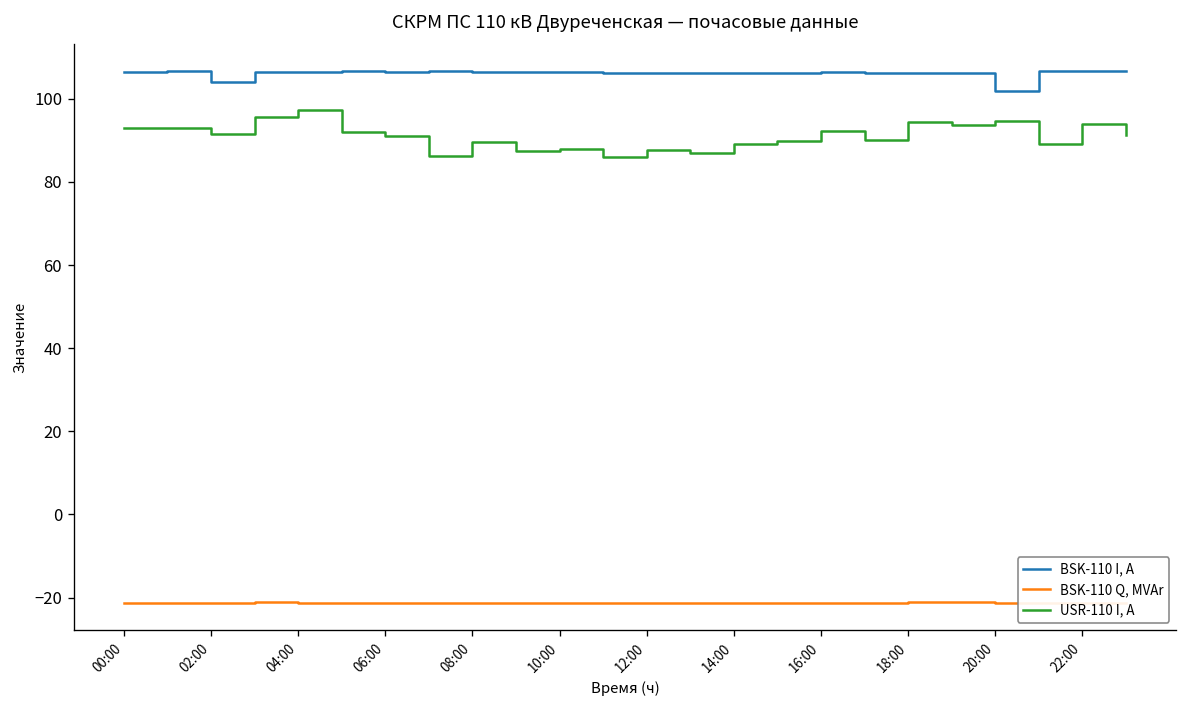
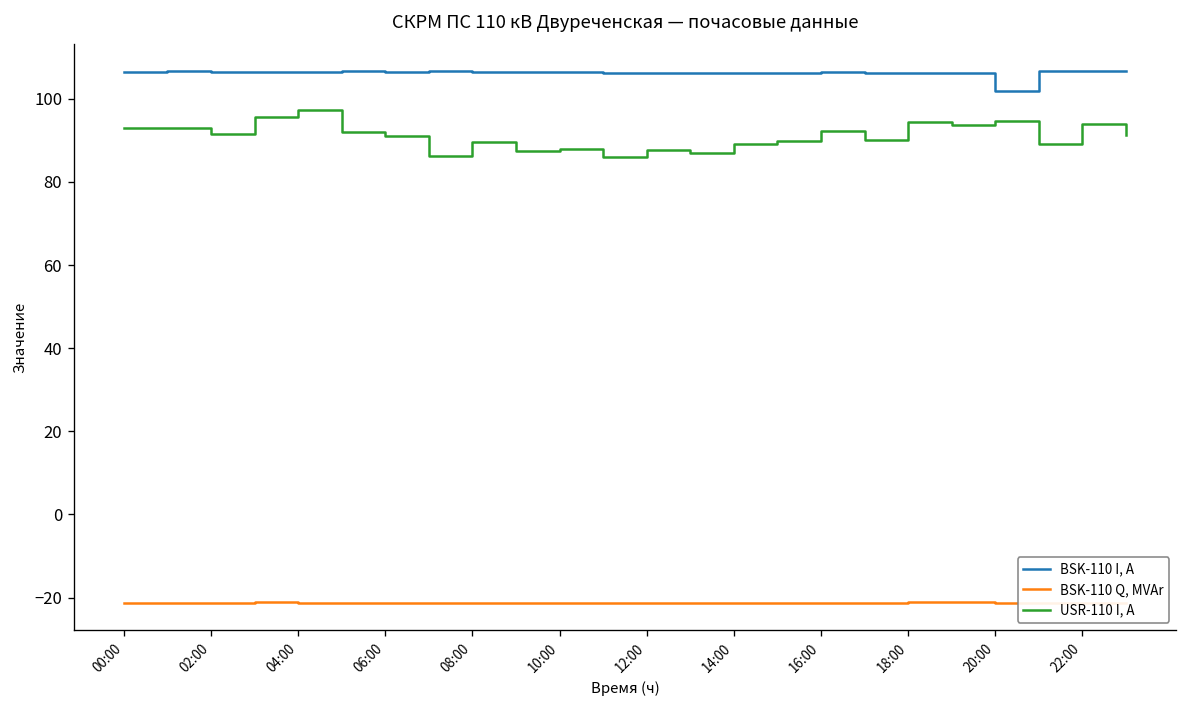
BSK-110 I, A, 02:00: 104 -> 106
